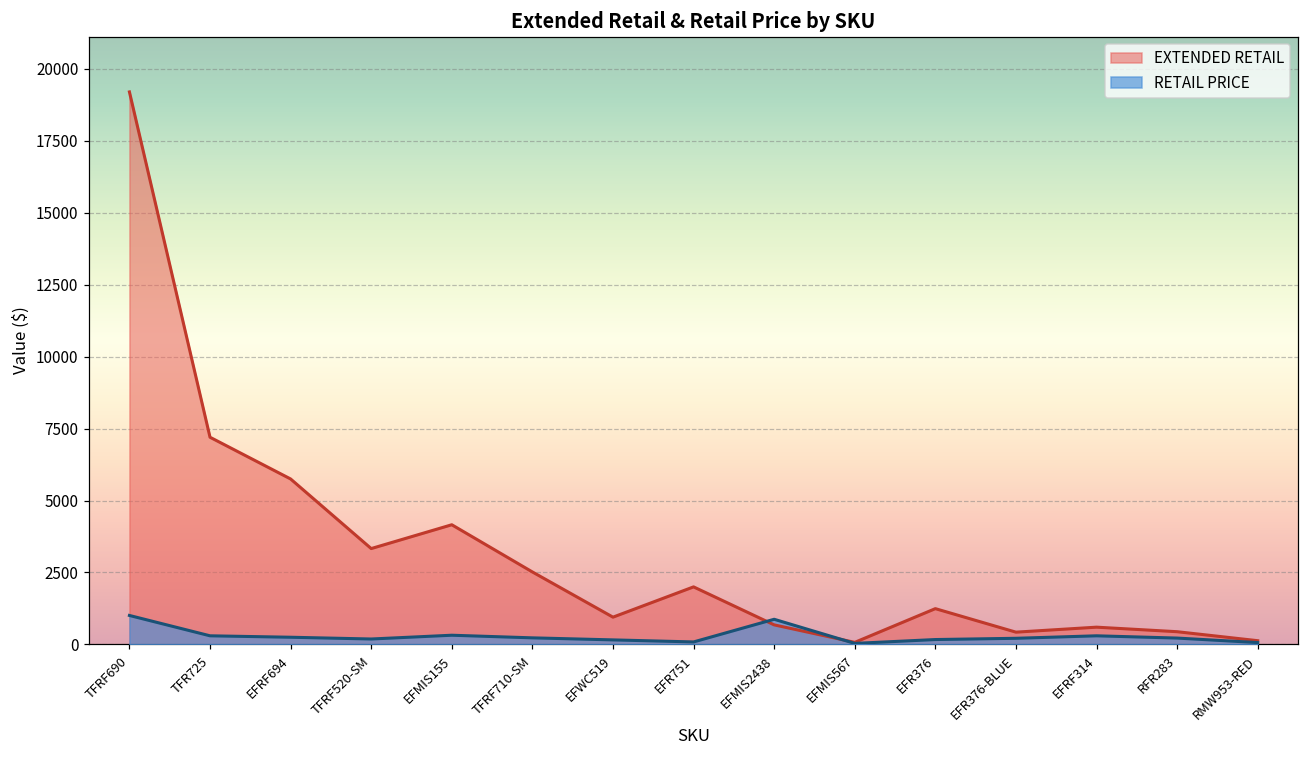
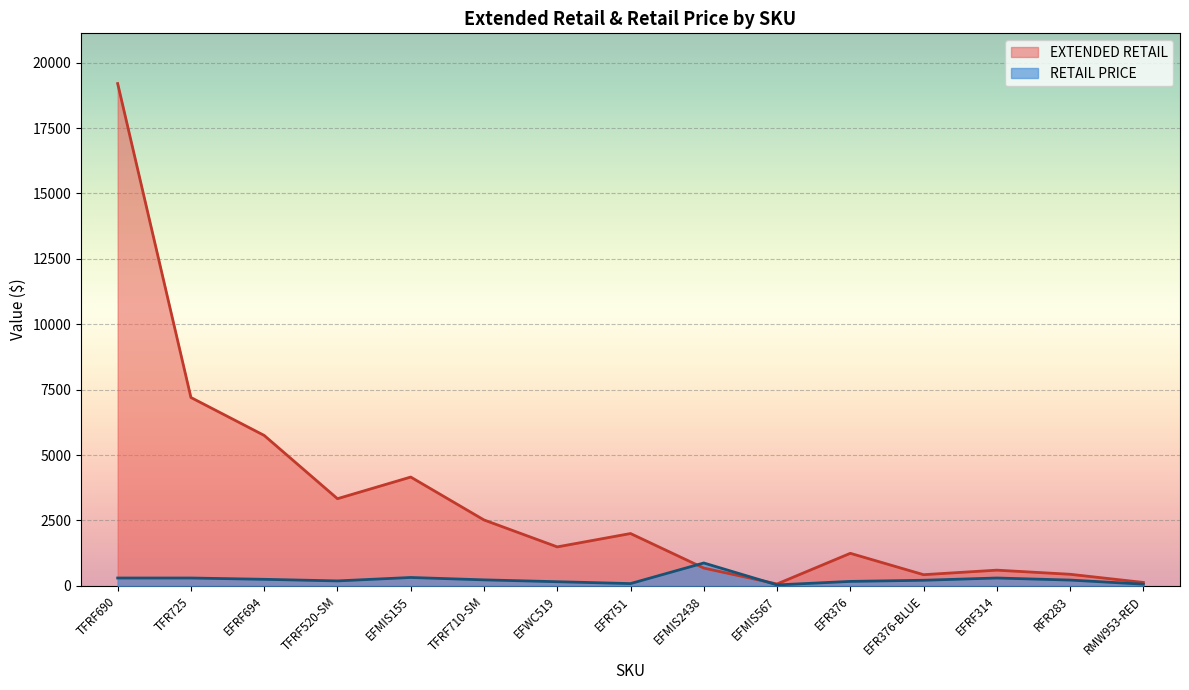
RETAIL PRICE, TFRF690: 1000 -> 300
EXTENDED RETAIL, EFWC519: 900 -> 1500
